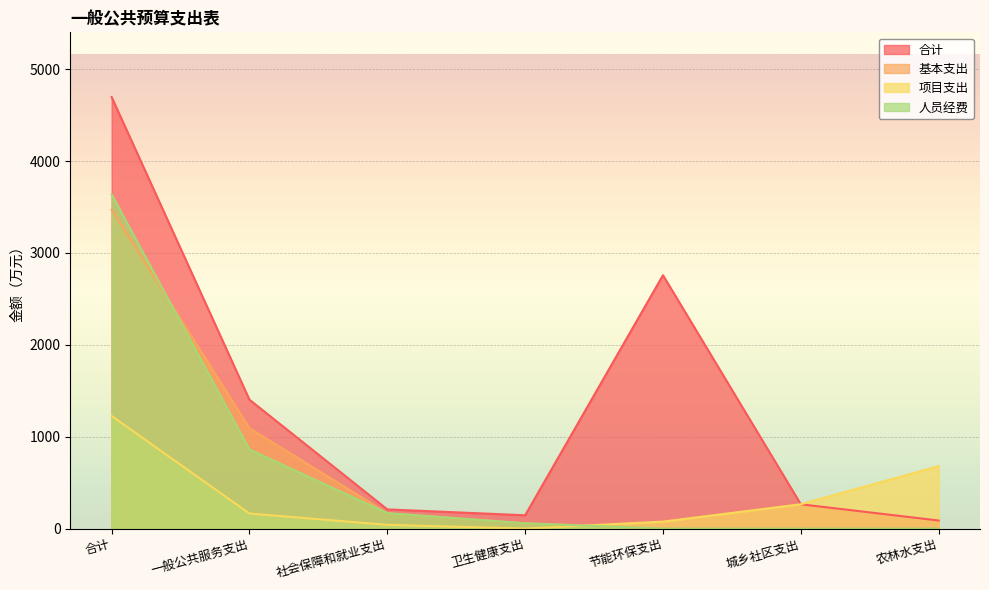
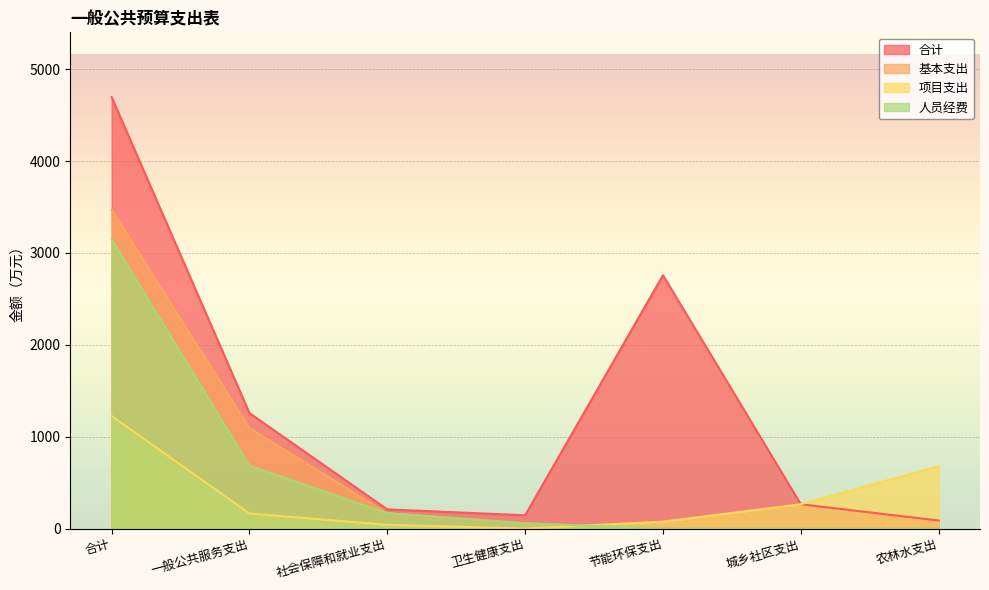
人员经费, 合计: 3600 -> 3100
合计, 一般公共服务支出: 1400 -> 1300
人员经费, 一般公共服务支出: 900 -> 700
